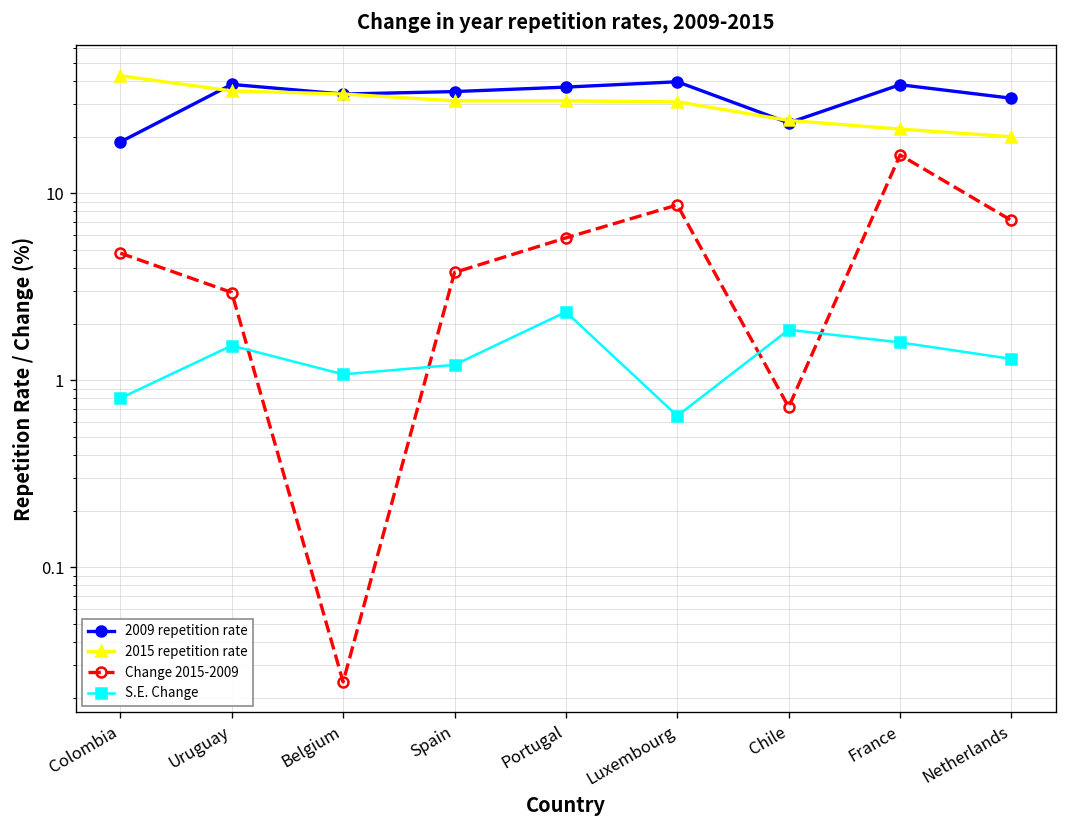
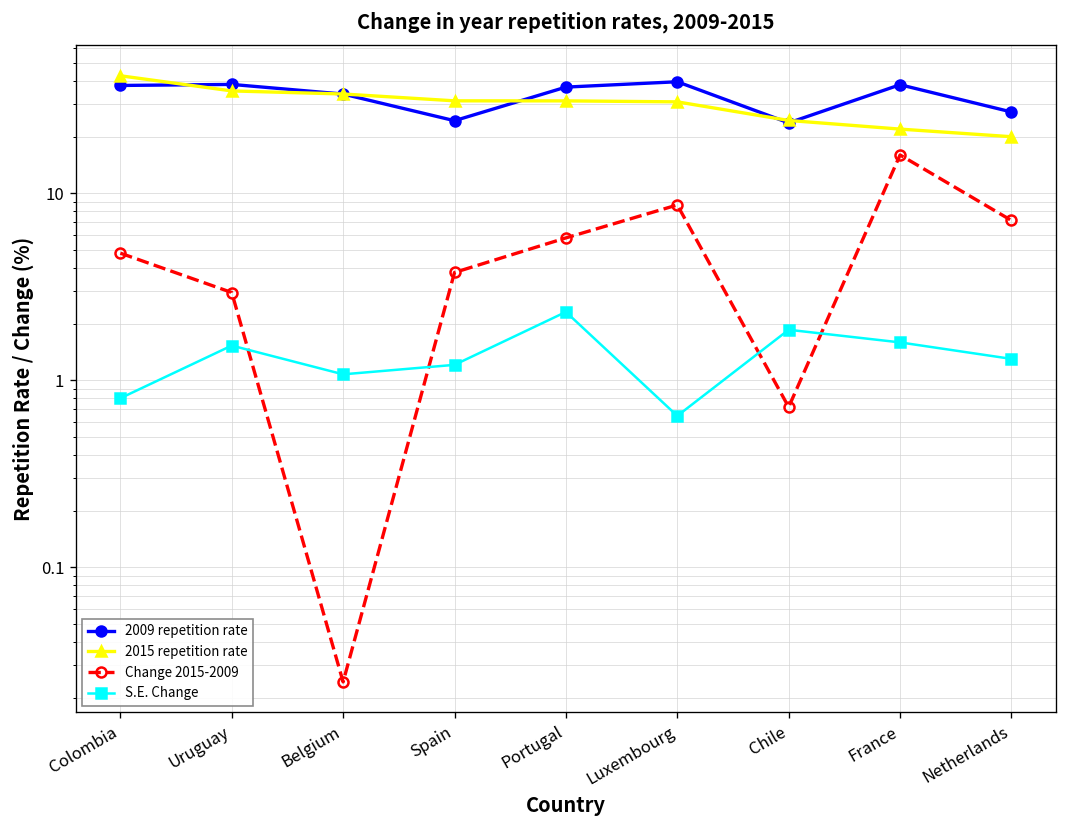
2009 repetition rate, Colombia: 19 -> 38
2009 repetition rate, Spain: 35 -> 24
2009 repetition rate, Netherlands: 32 -> 27
